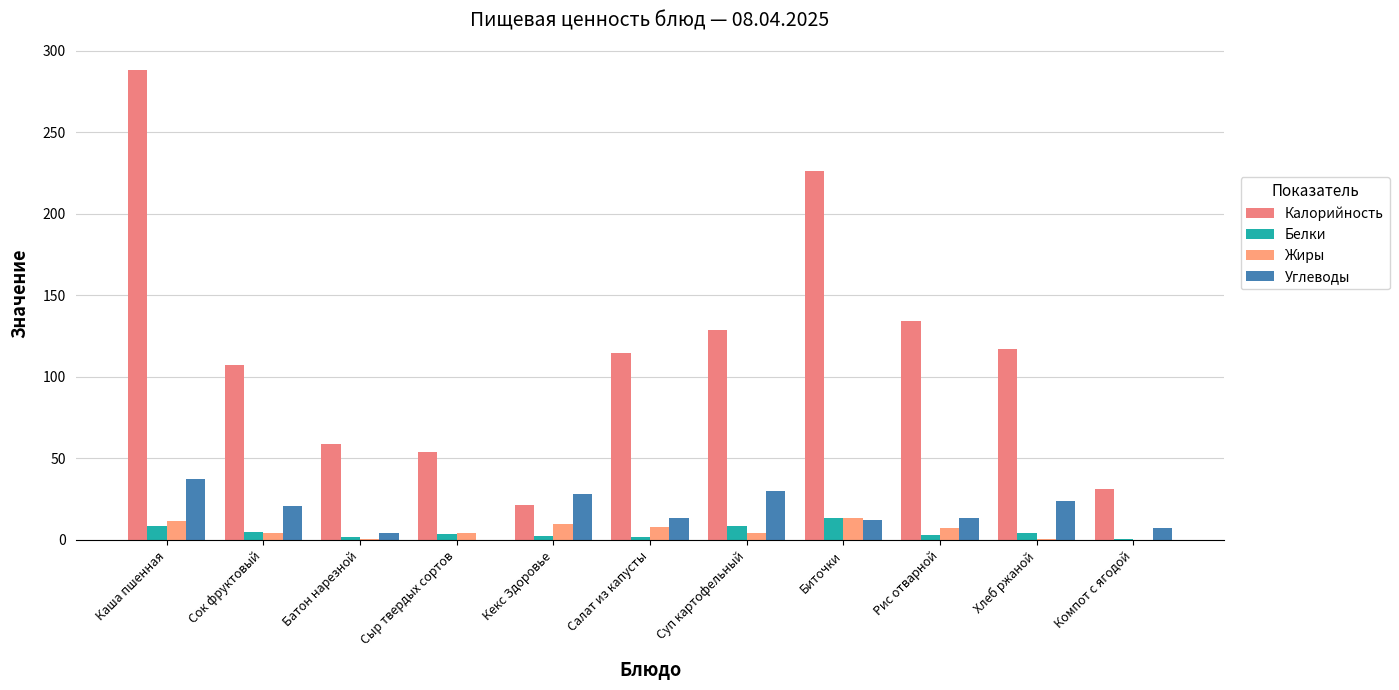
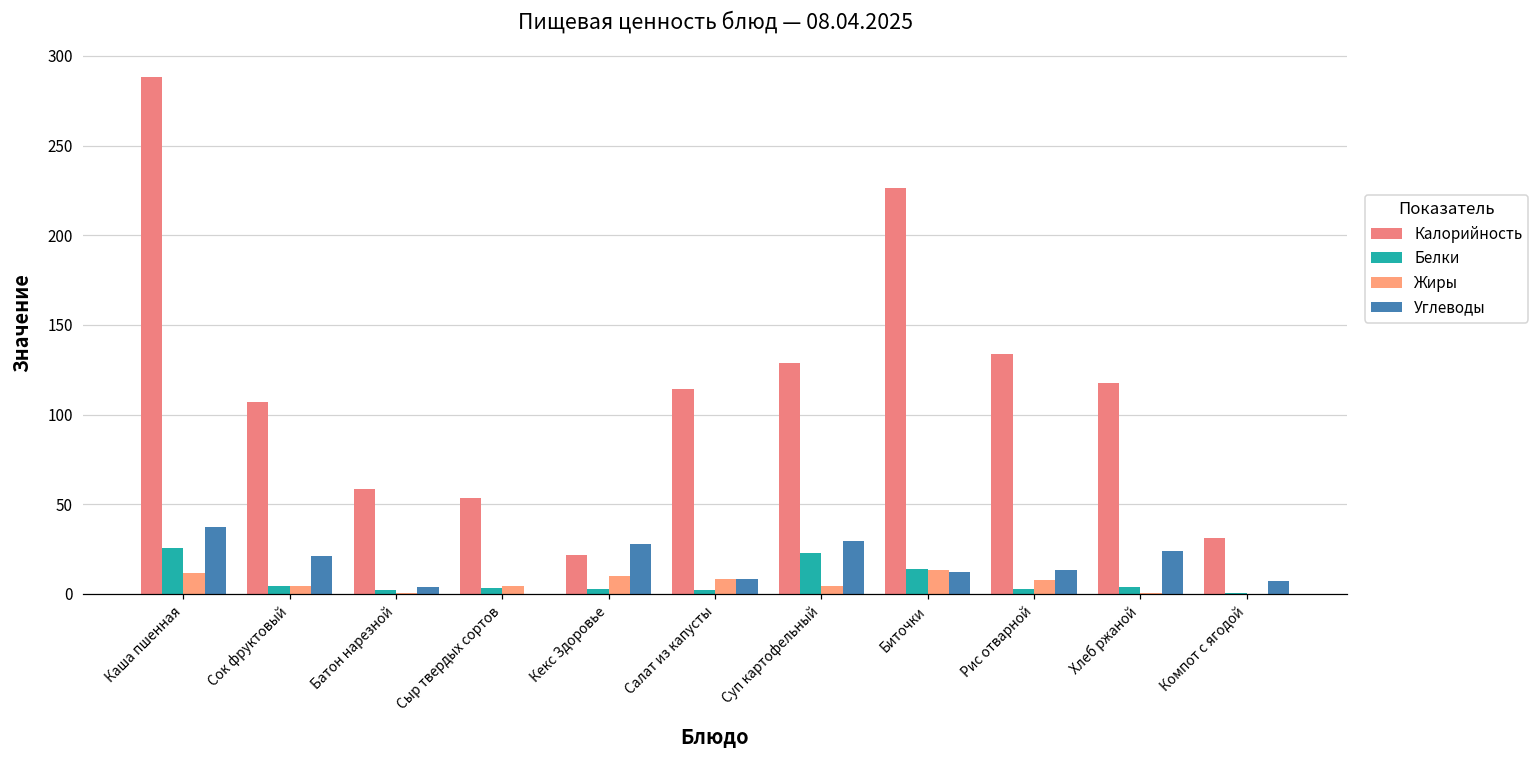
Белки, Каша пшенная: 8 -> 25
Углеводы, Салат из капусты: 14 -> 8
Белки, Суп картофельный: 9 -> 23
